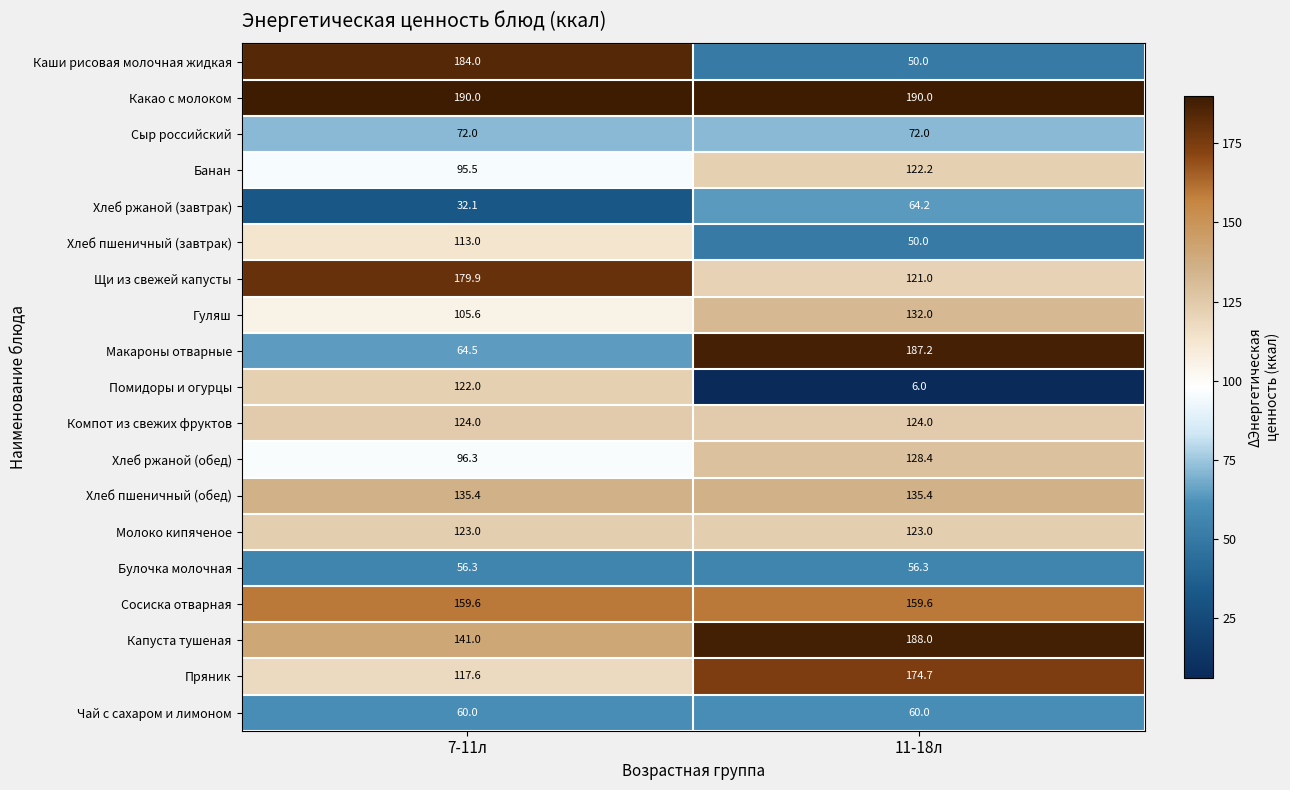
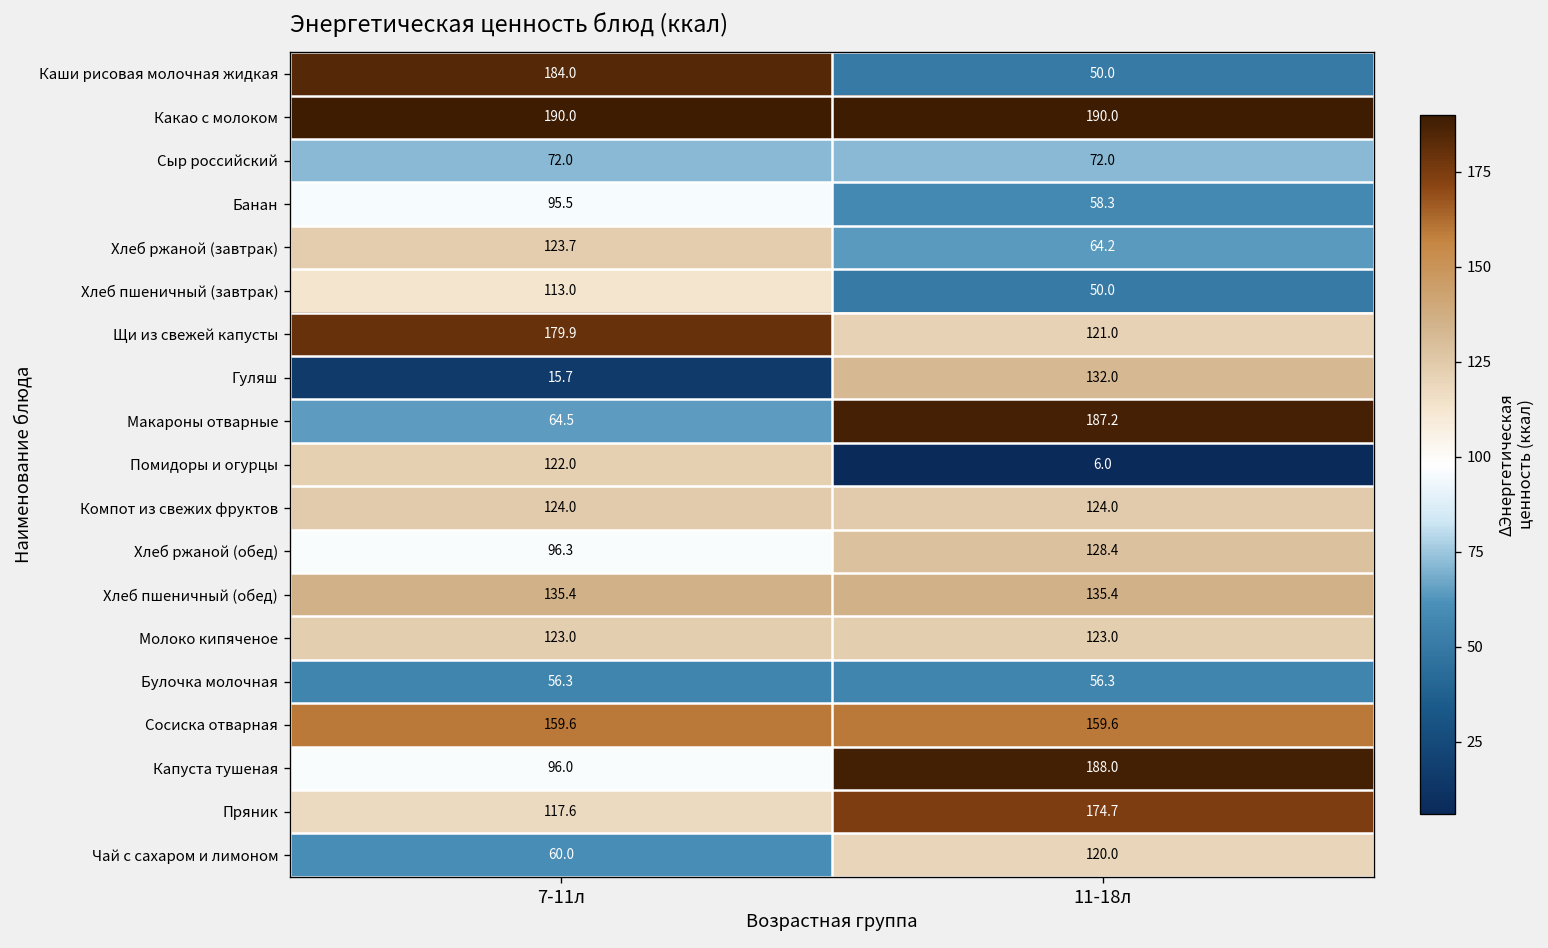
Банан, 11-18л: 122.2 -> 58.3
Хлеб ржаной (завтрак), 7-11л: 32.1 -> 123.7
Гуляш, 7-11л: 105.6 -> 15.7
Капуста тушеная, 7-11л: 141.0 -> 96.0
Чай с сахаром и лимоном, 11-18л: 60.0 -> 120.0
